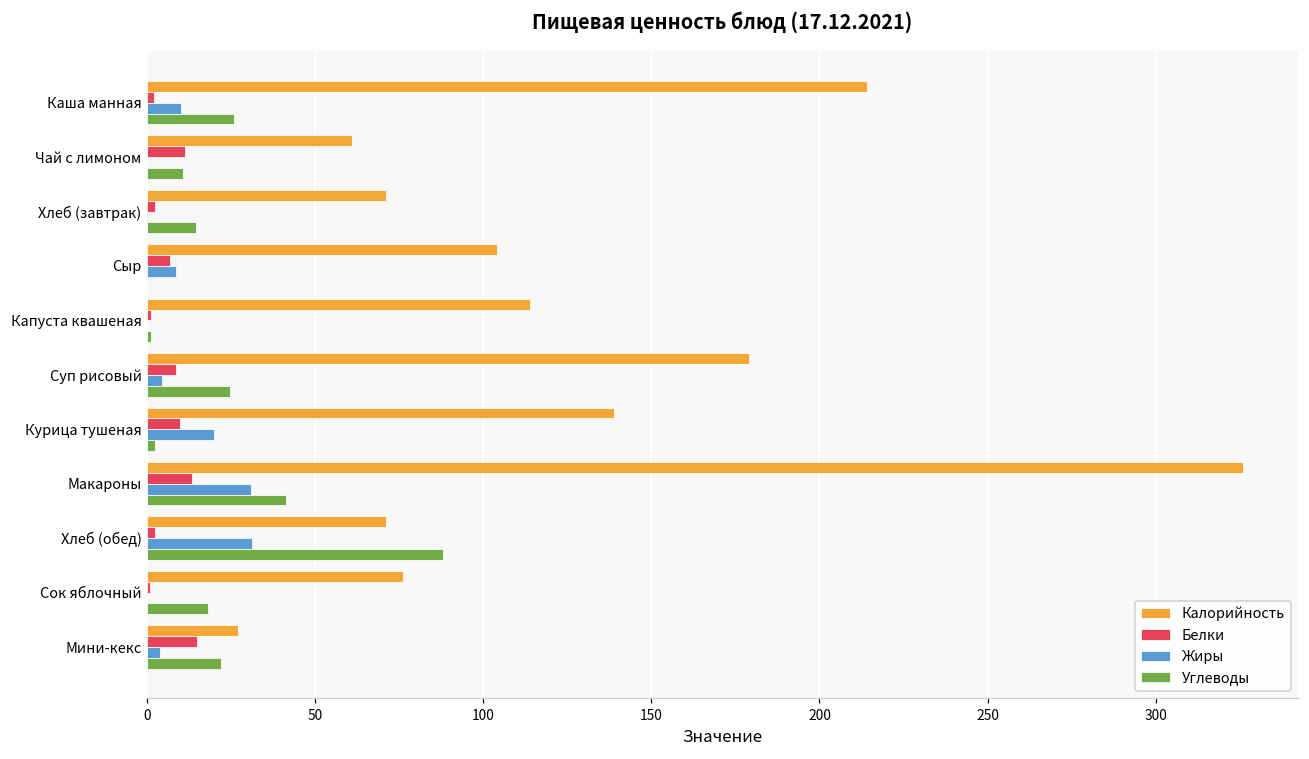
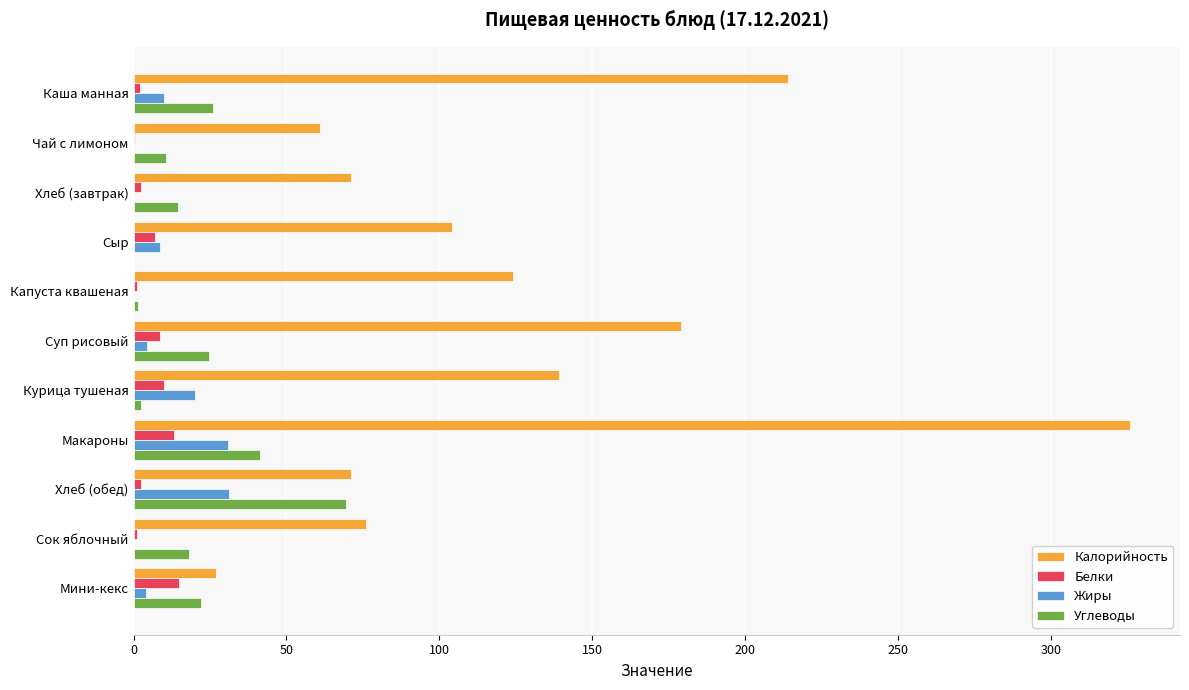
Белки, Чай с лимоном: 11 -> 0
Калорийность, Капуста квашеная: 114 -> 124
Углеводы, Хлеб (обед): 88 -> 70
